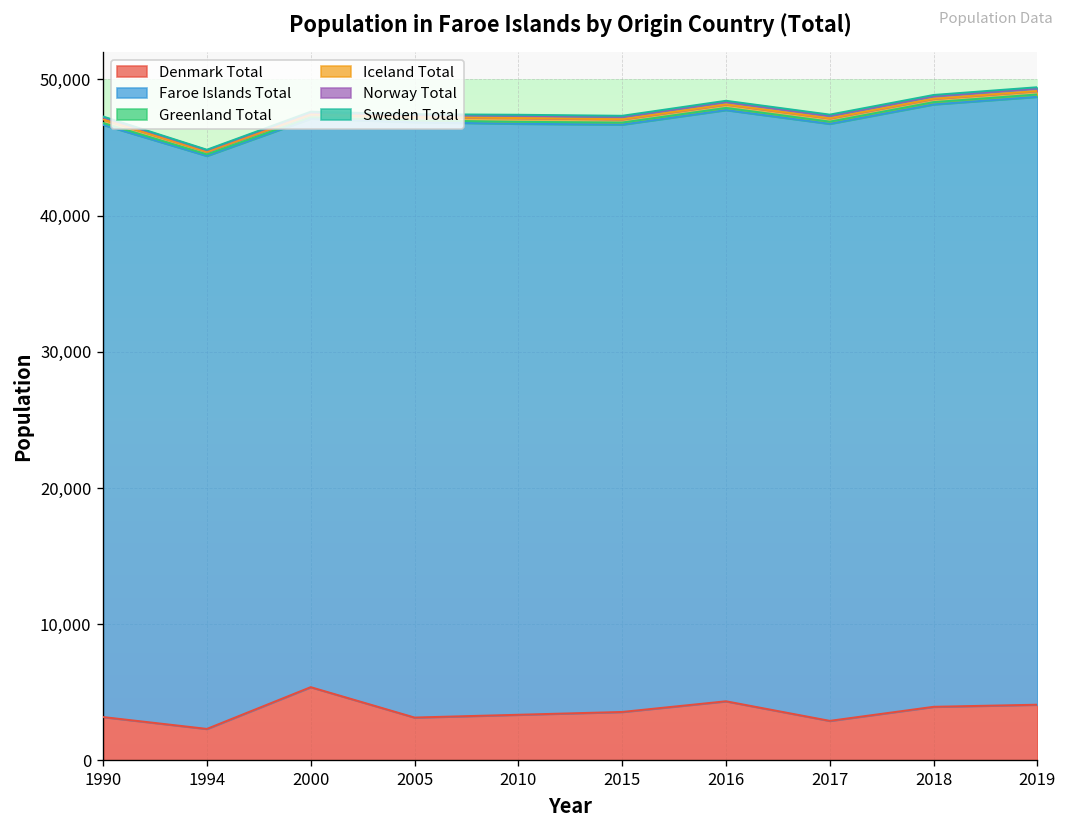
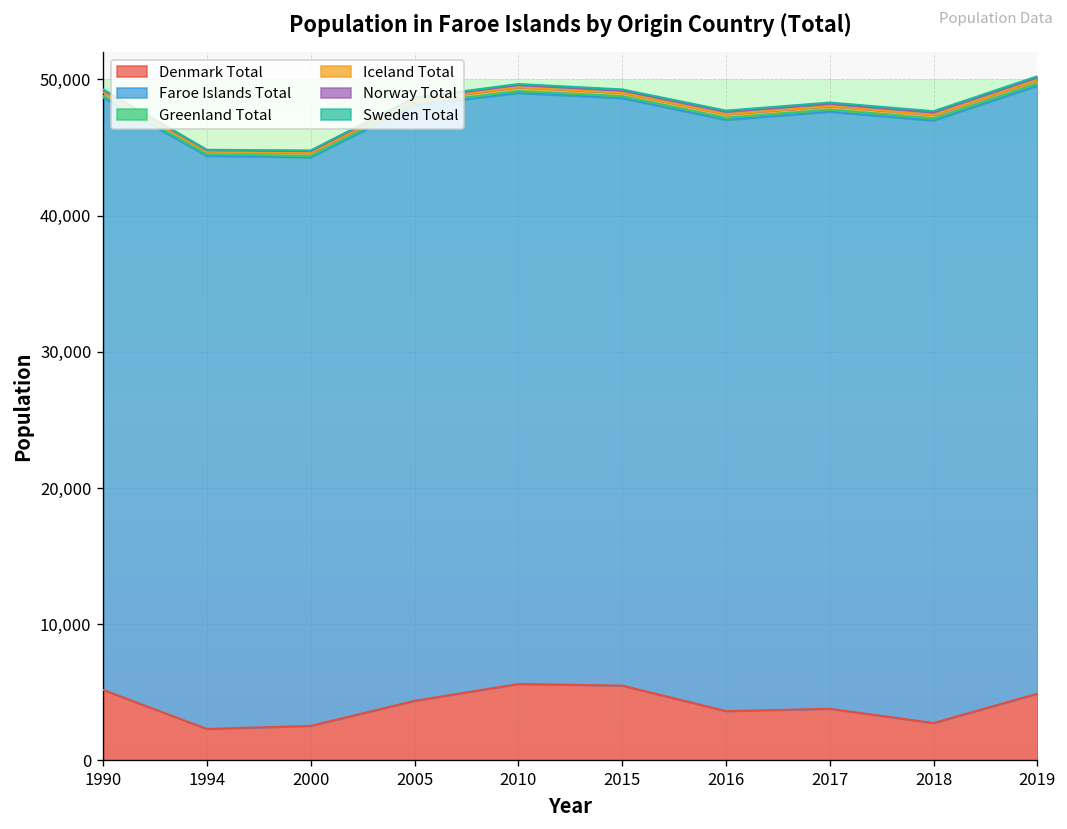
Denmark Total, 1990: 3,200 -> 5,200
Denmark Total, 2000: 5,400 -> 2,500
Denmark Total, 2005: 3,100 -> 4,400
Denmark Total, 2010: 3,300 -> 5,600
Denmark Total, 2015: 3,500 -> 5,500
Denmark Total, 2016: 4,300 -> 3,600
Denmark Total, 2017: 2,900 -> 3,800
Denmark Total, 2018: 3,900 -> 2,700
Denmark Total, 2019: 4,100 -> 4,900
